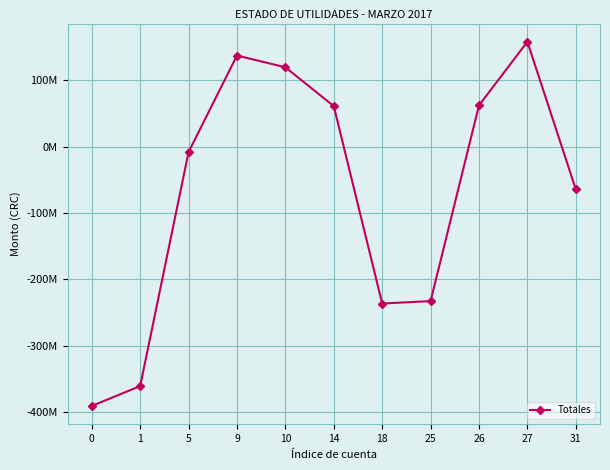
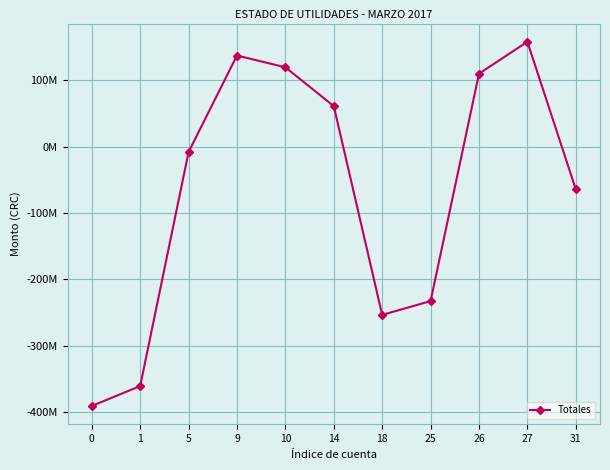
18: -240000000 -> -250000000
26: 60000000 -> 110000000
